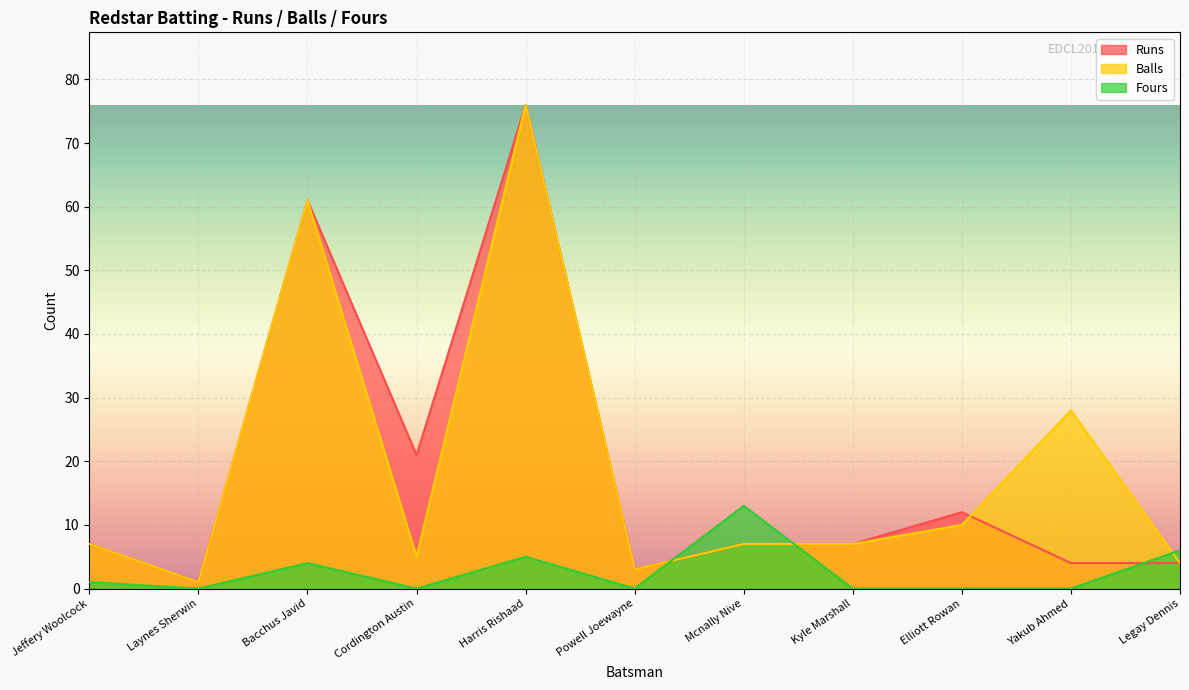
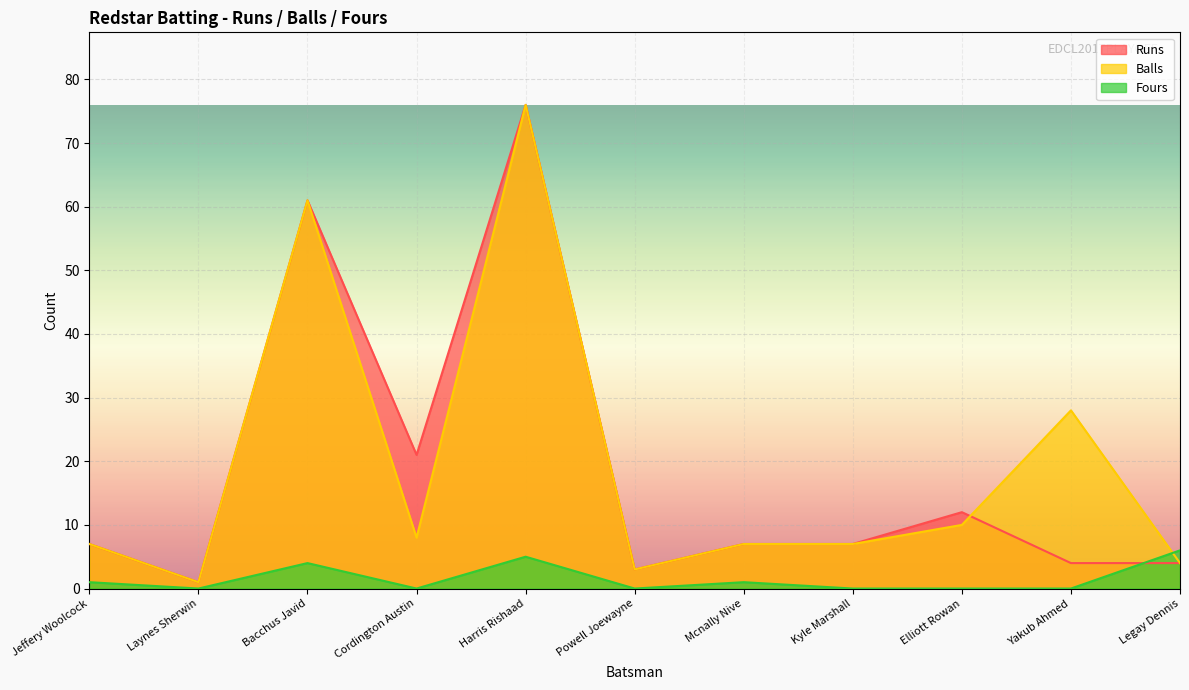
Balls, Cordington Austin: 5 -> 8
Fours, Mcnally Nive: 13 -> 1
